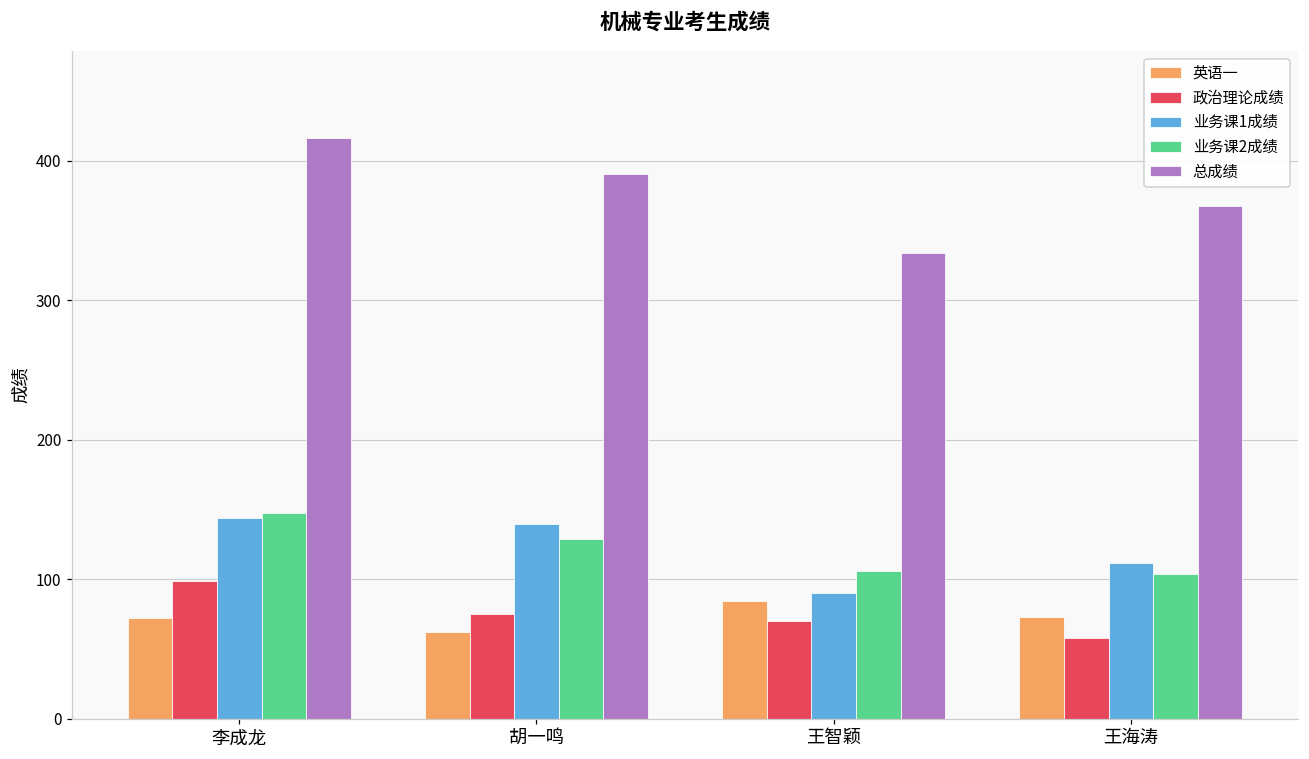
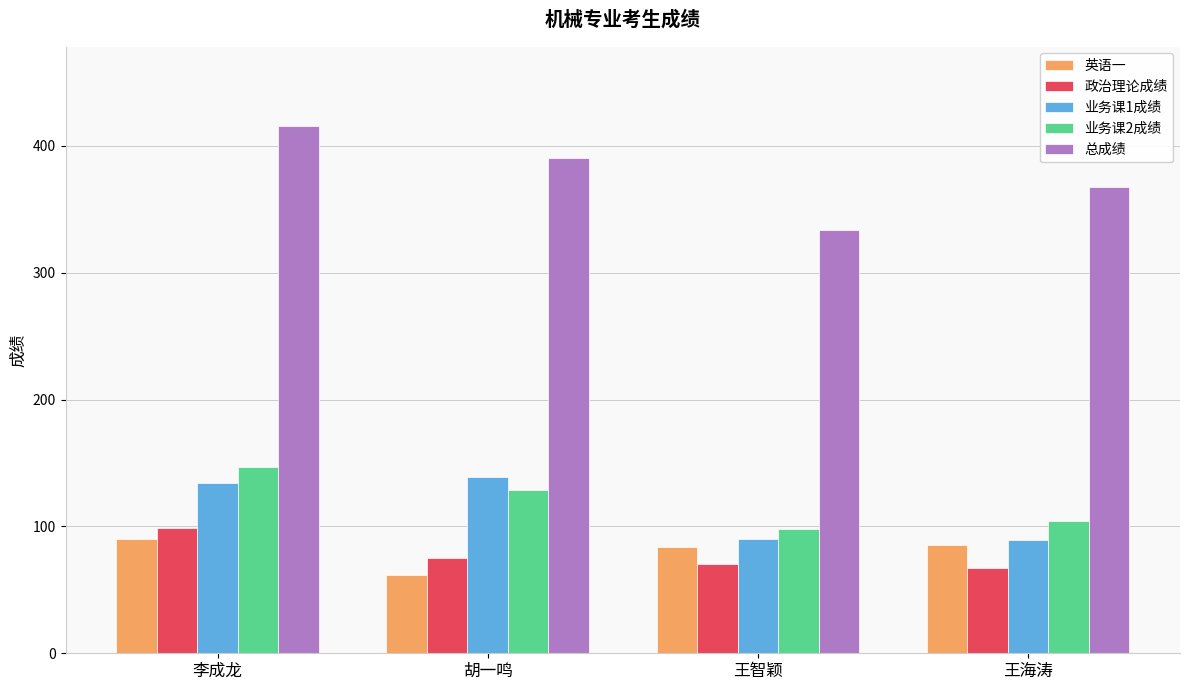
英语一, 李成龙: 72 -> 90
业务课1成绩, 李成龙: 144 -> 134
业务课2成绩, 王智颖: 106 -> 98
英语一, 王海涛: 73 -> 86
政治理论成绩, 王海涛: 58 -> 67
业务课1成绩, 王海涛: 111 -> 89
